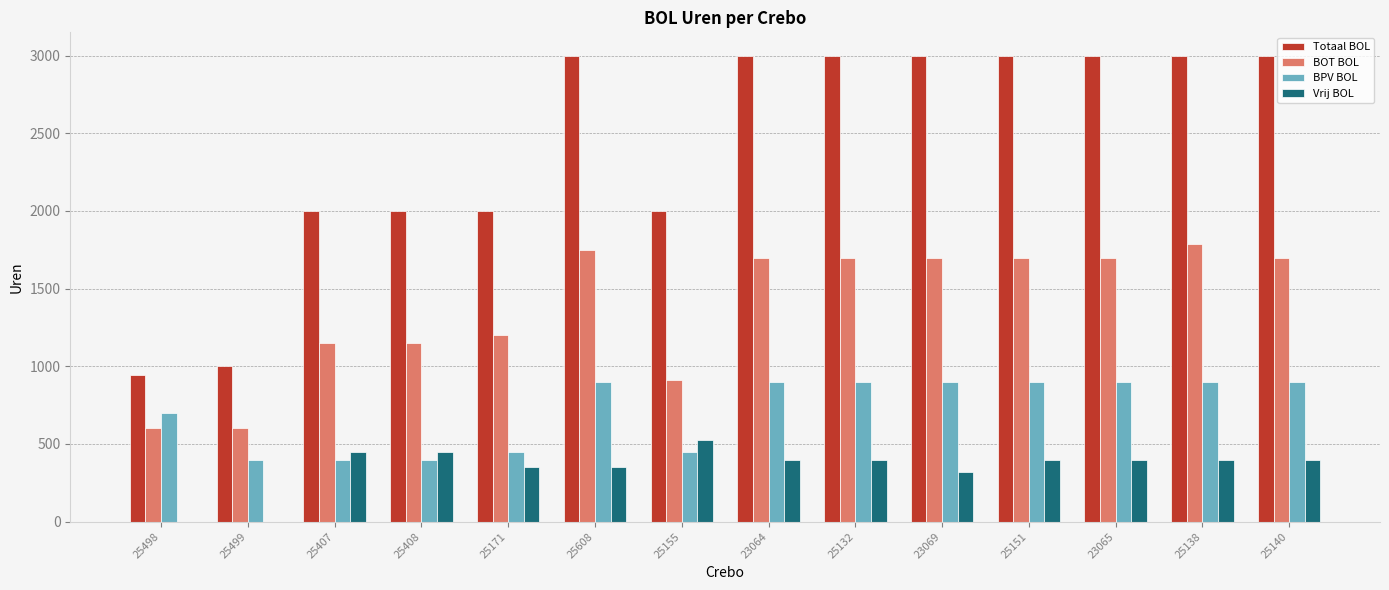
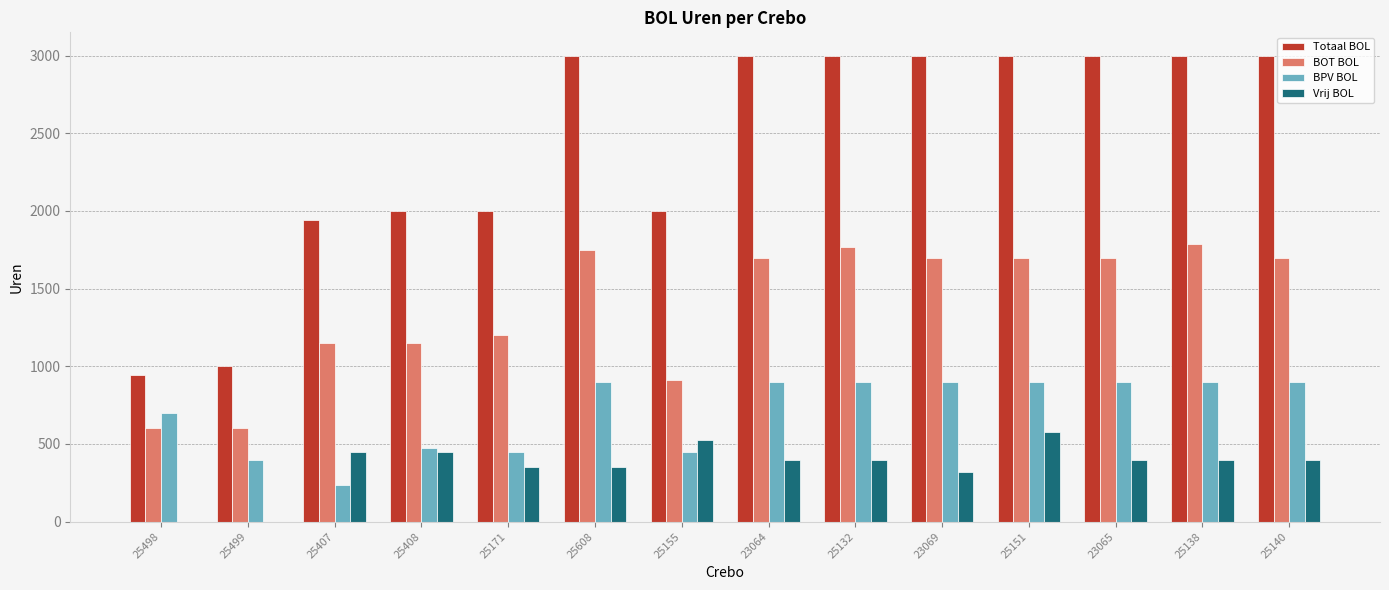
Totaal BOL, 25407: 2000 -> 1940
BPV BOL, 25407: 400 -> 240
BPV BOL, 25408: 400 -> 470
BOT BOL, 25132: 1700 -> 1770
Vrij BOL, 25151: 400 -> 580
